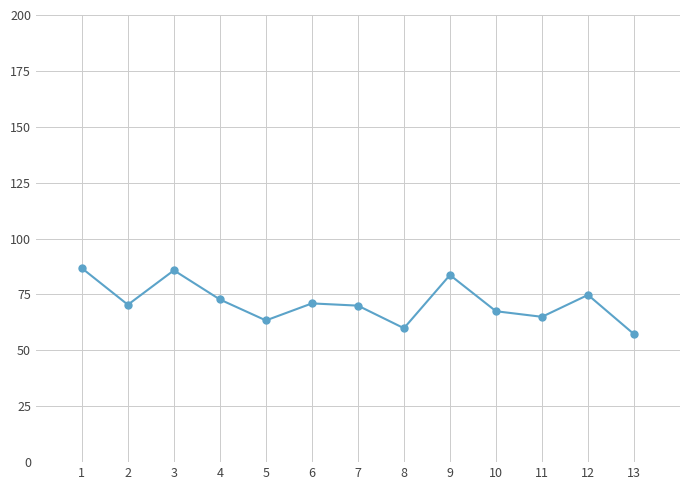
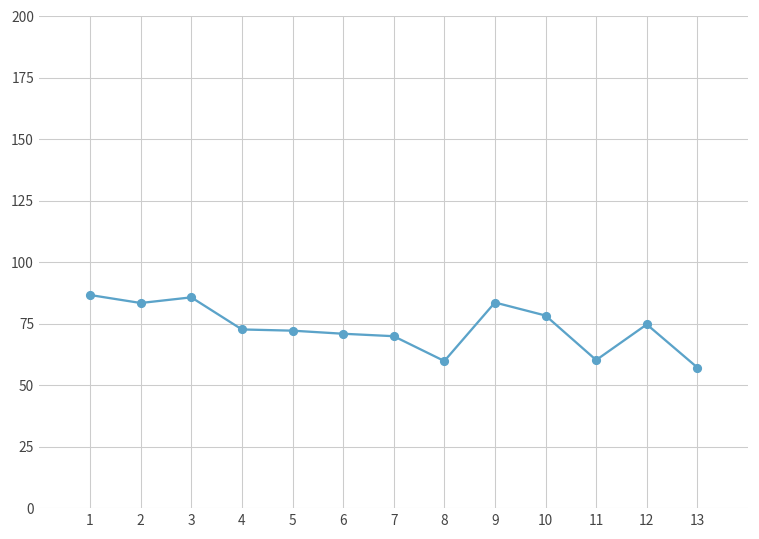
2: 70 -> 84
5: 63 -> 72
10: 68 -> 78
11: 65 -> 60
